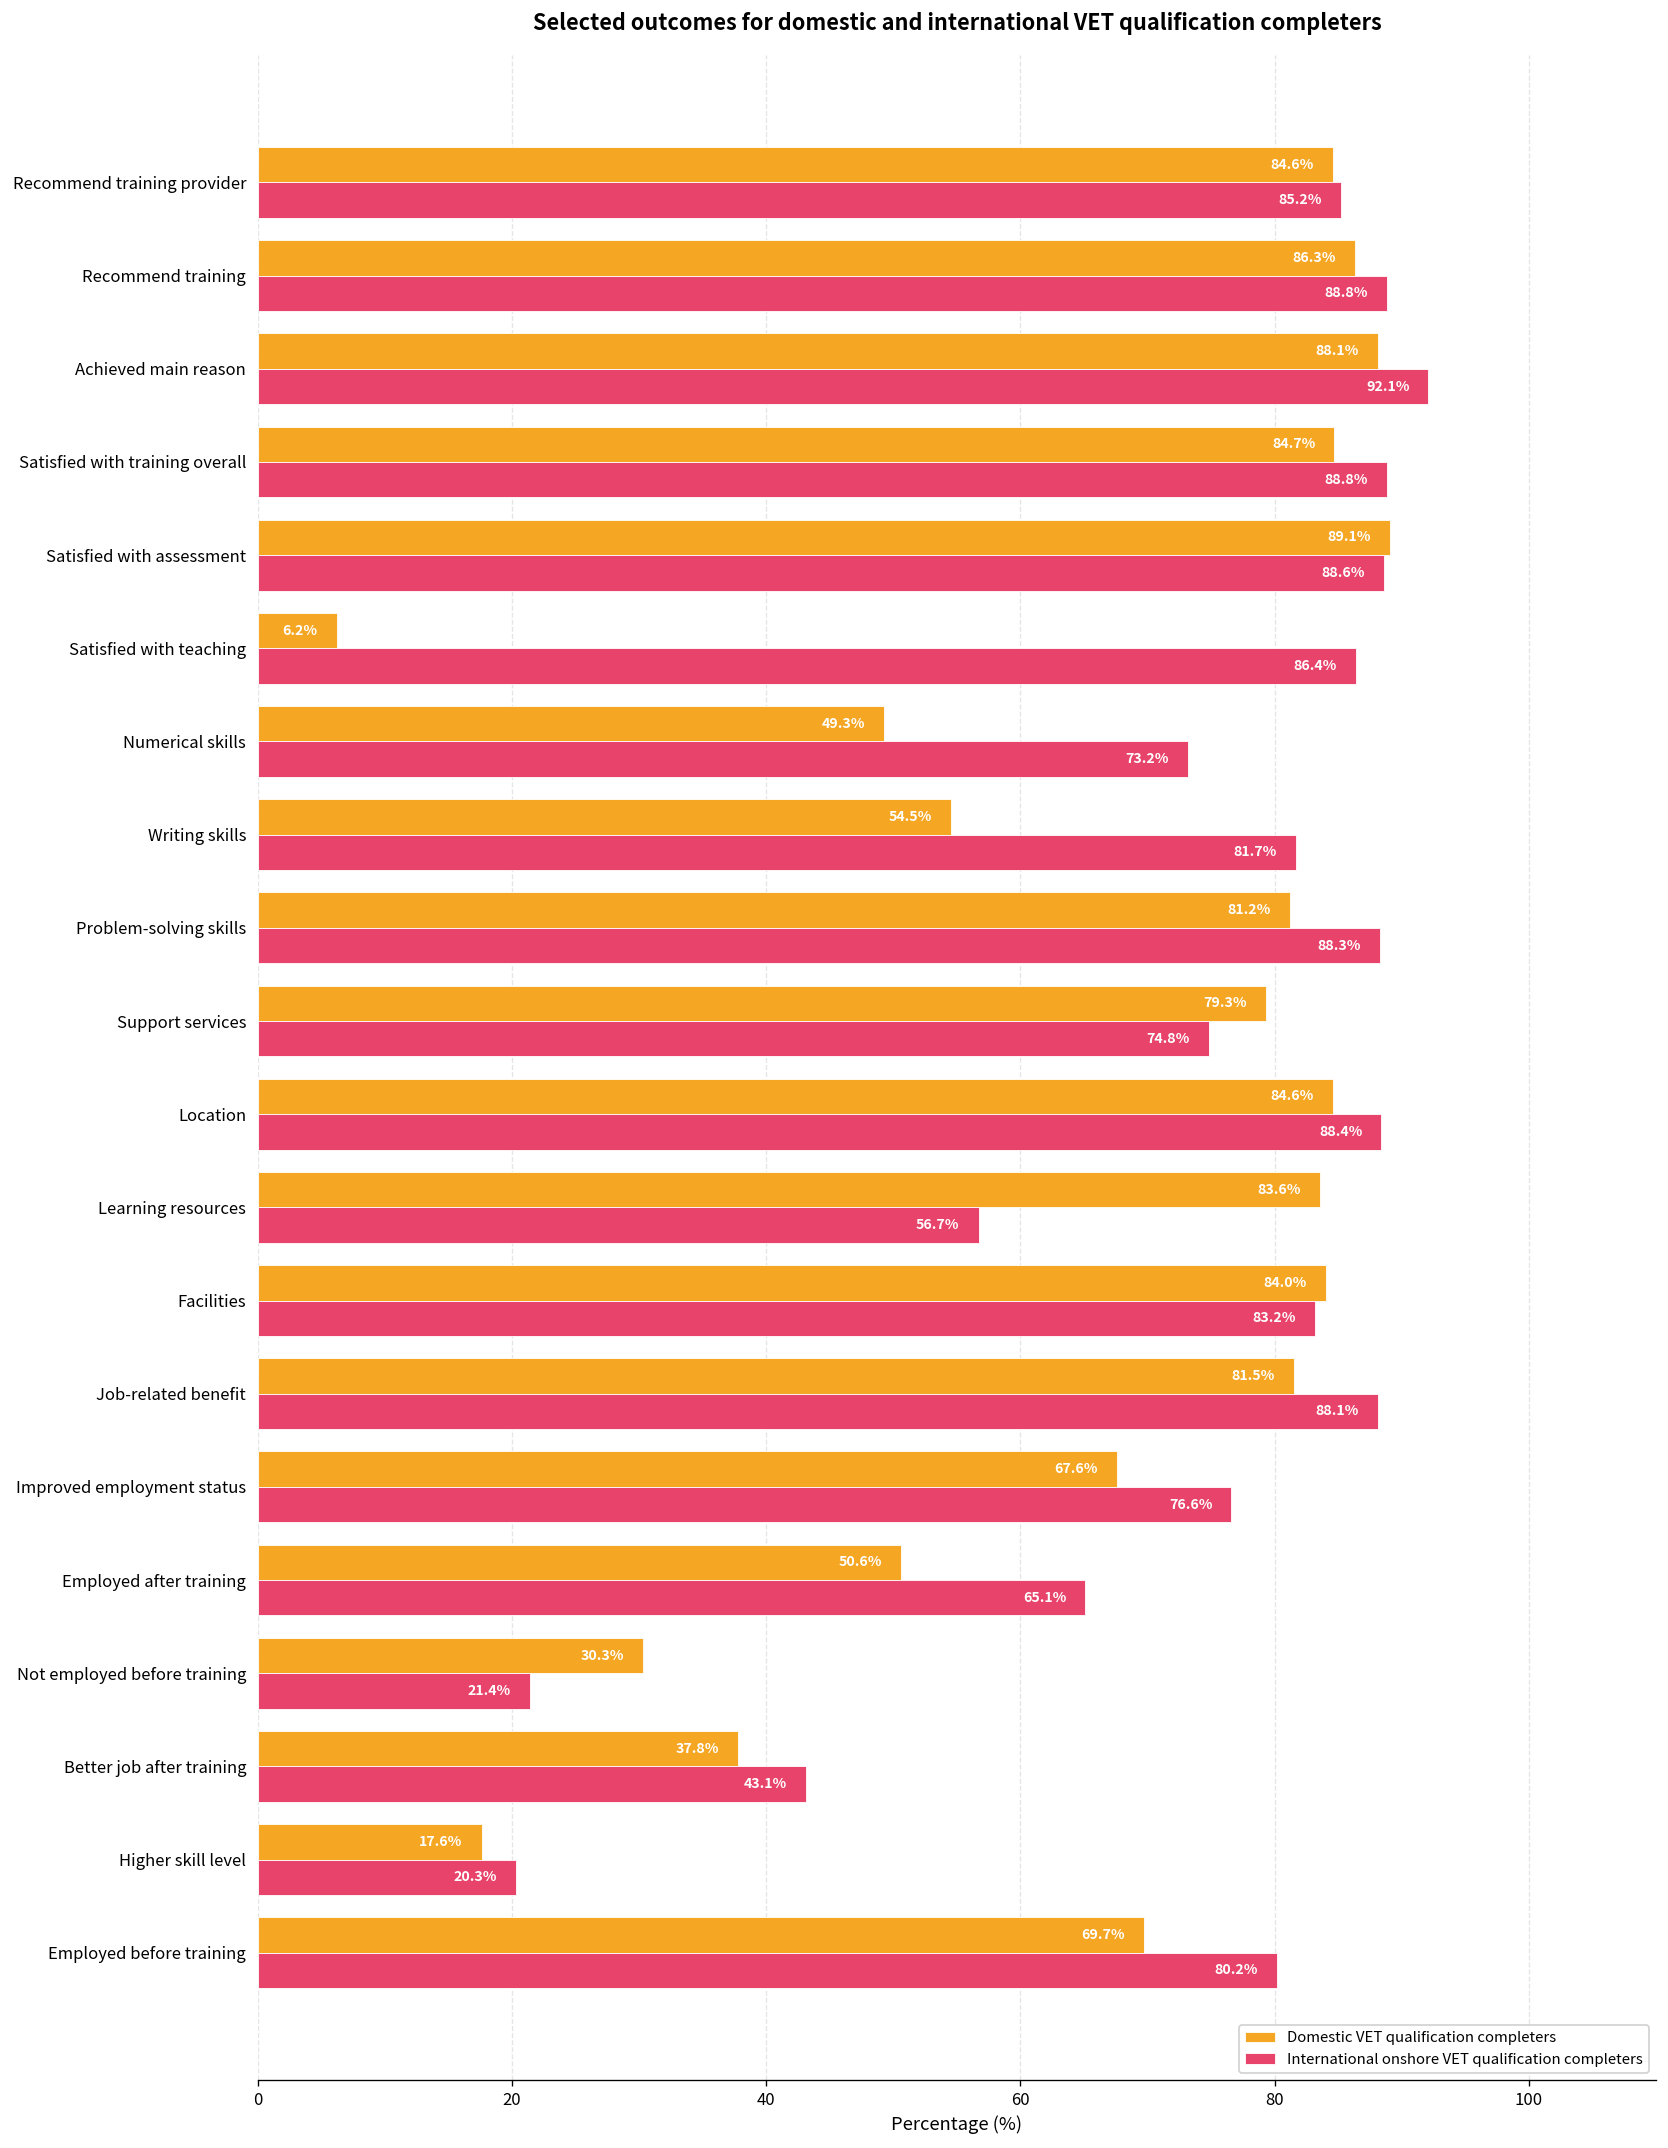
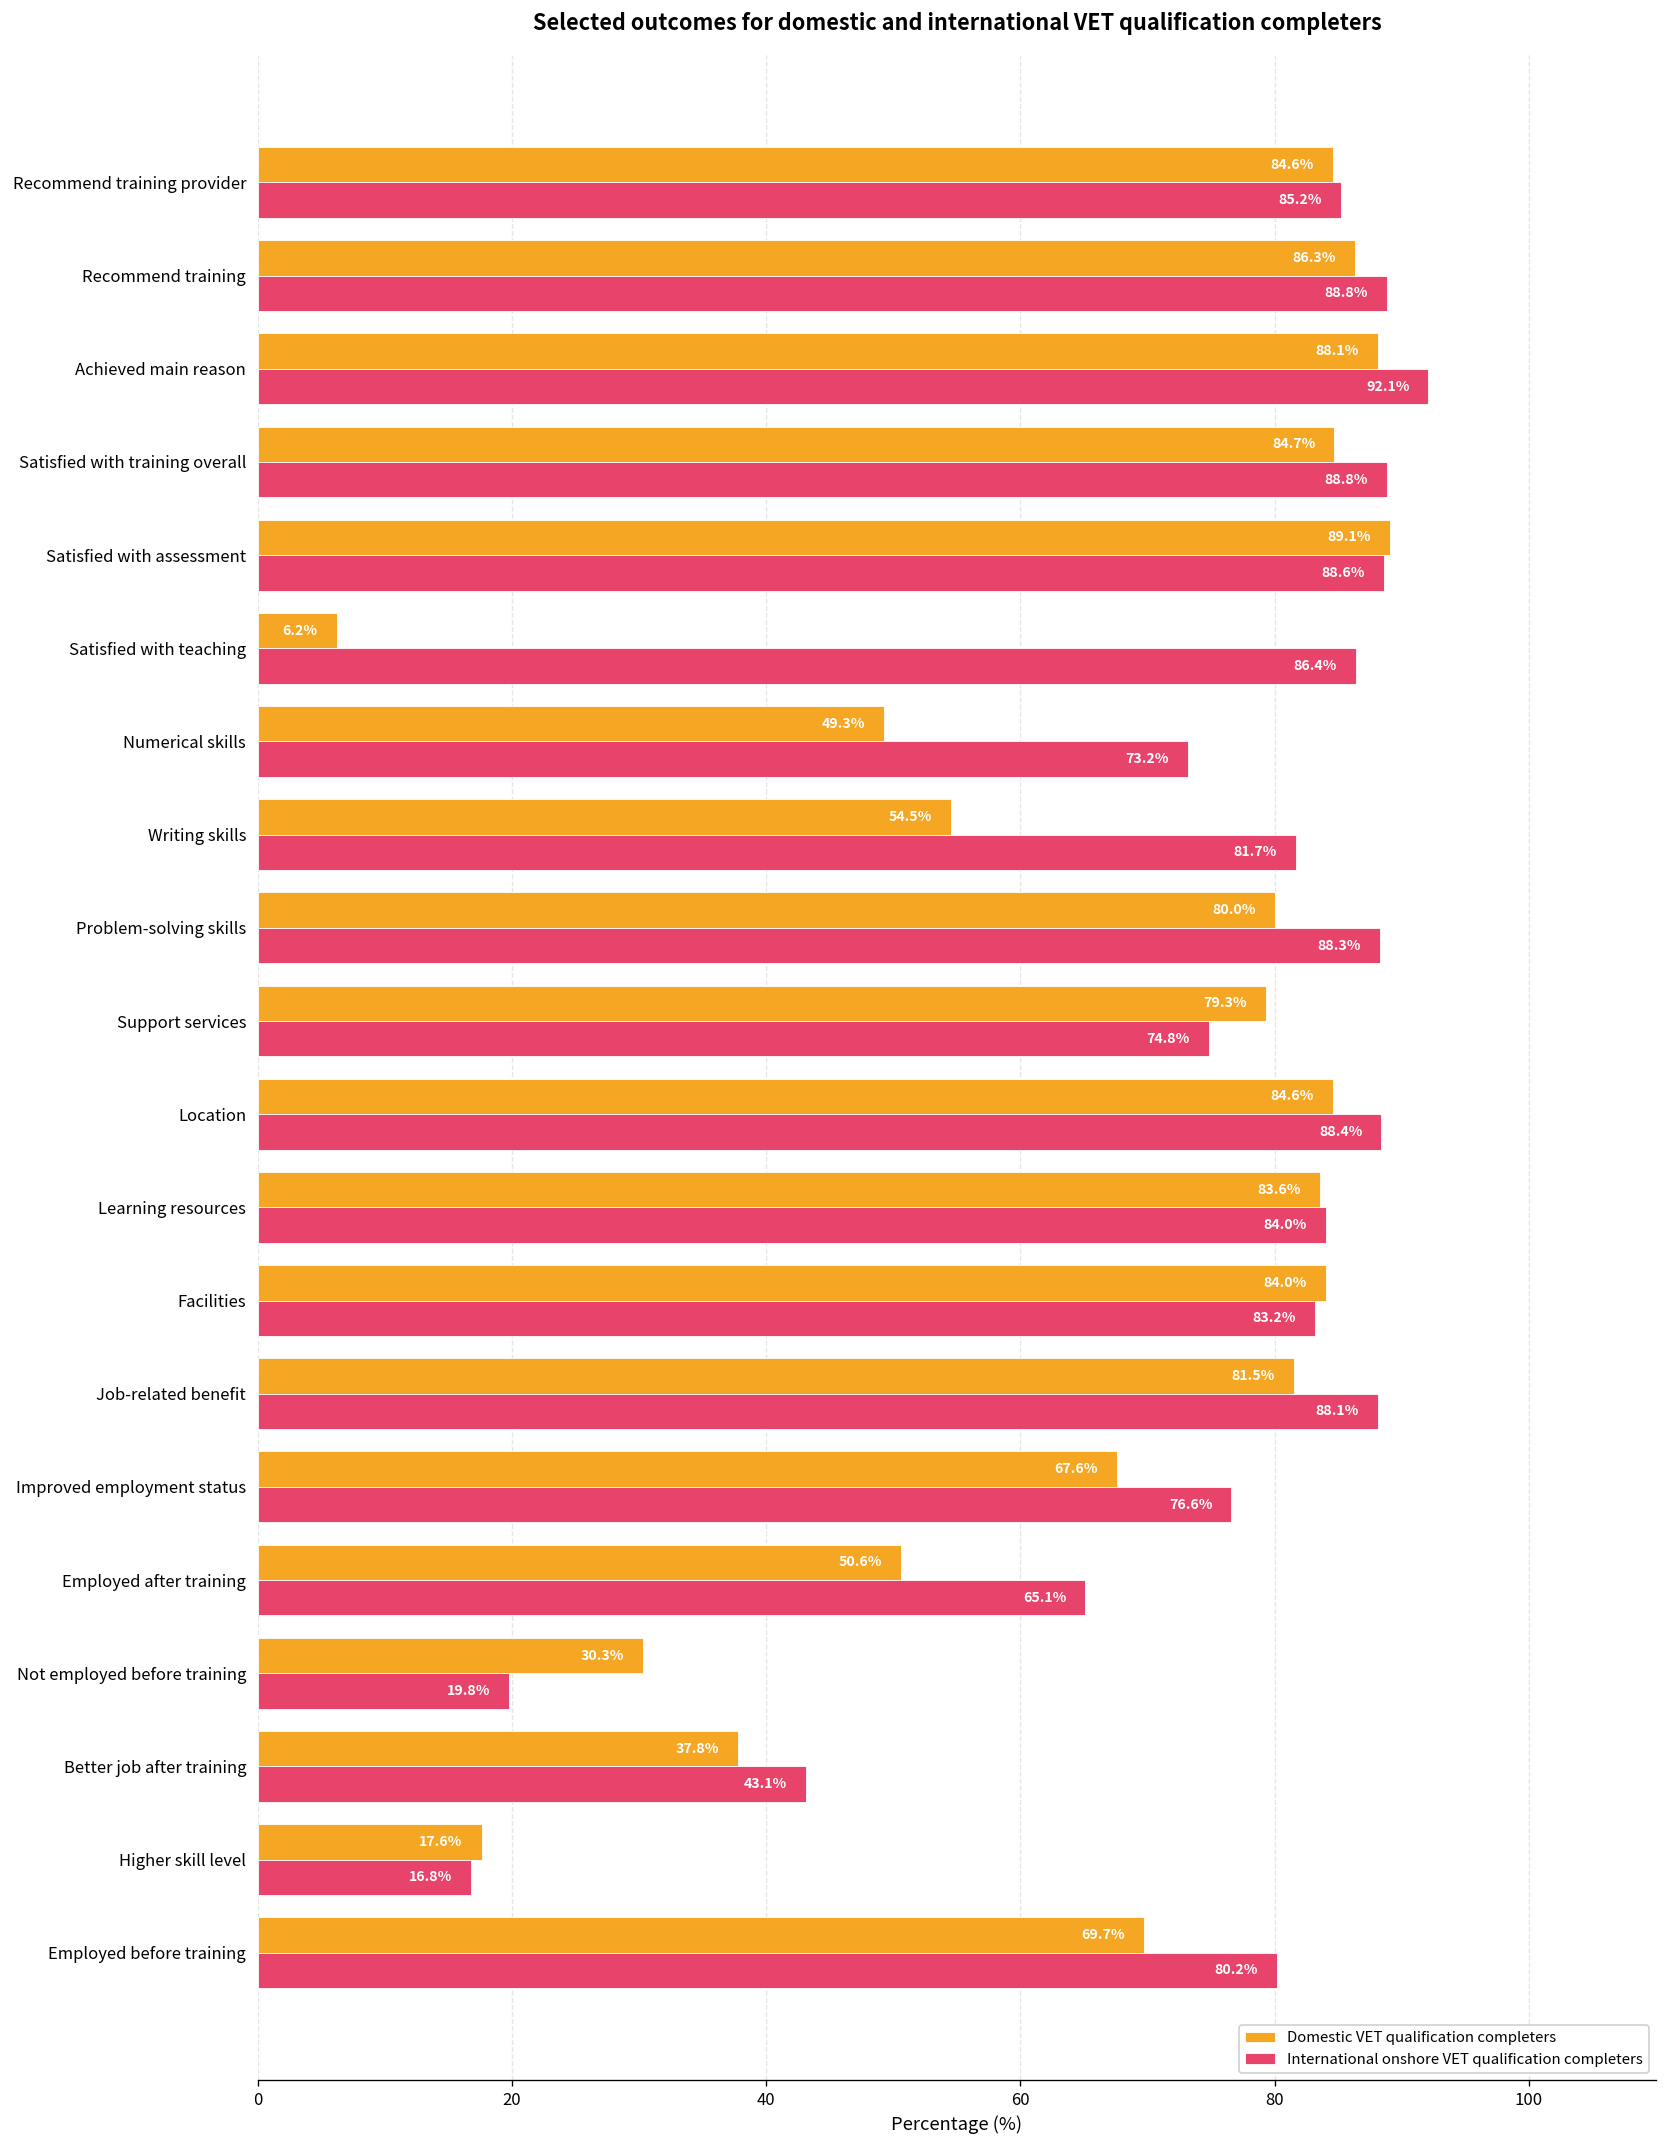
Domestic VET qualification completers, Problem-solving skills: 81.2% -> 80.0%
International onshore VET qualification completers, Learning resources: 56.7% -> 84.0%
International onshore VET qualification completers, Not employed before training: 21.4% -> 19.8%
International onshore VET qualification completers, Higher skill level: 20.3% -> 16.8%
